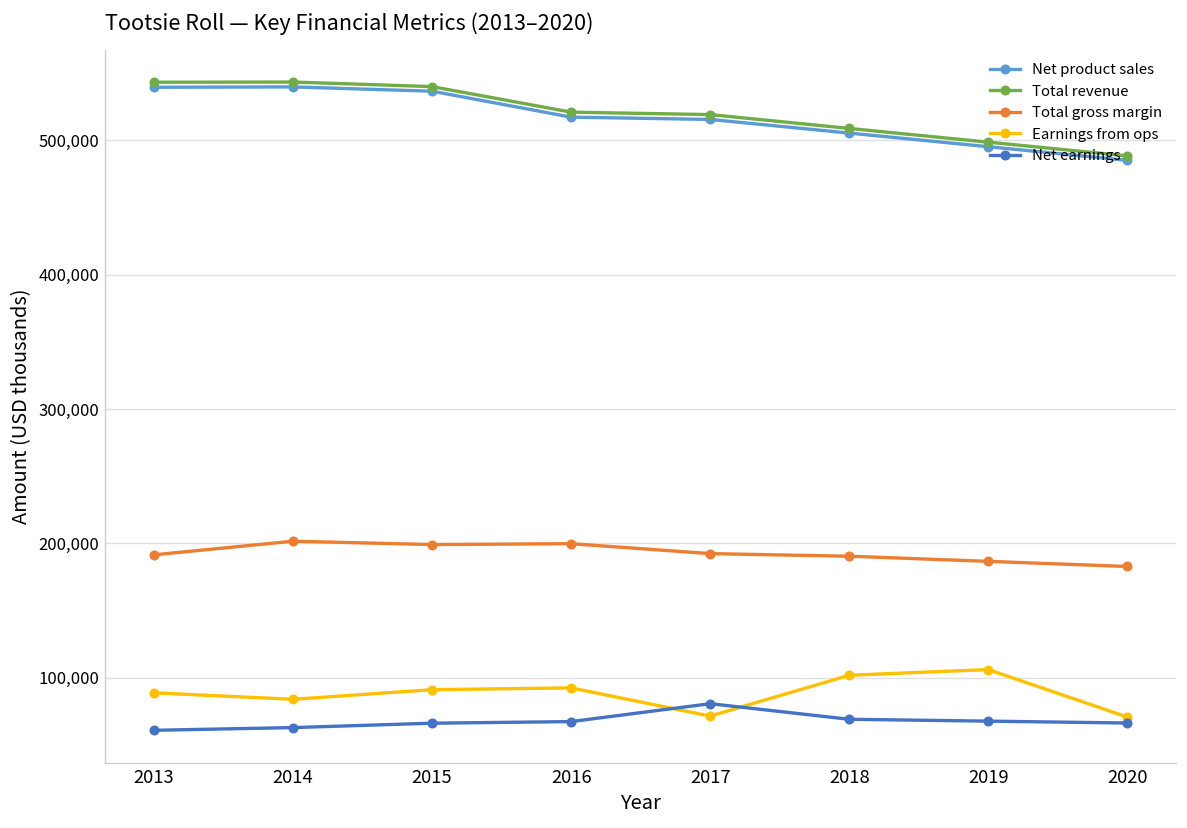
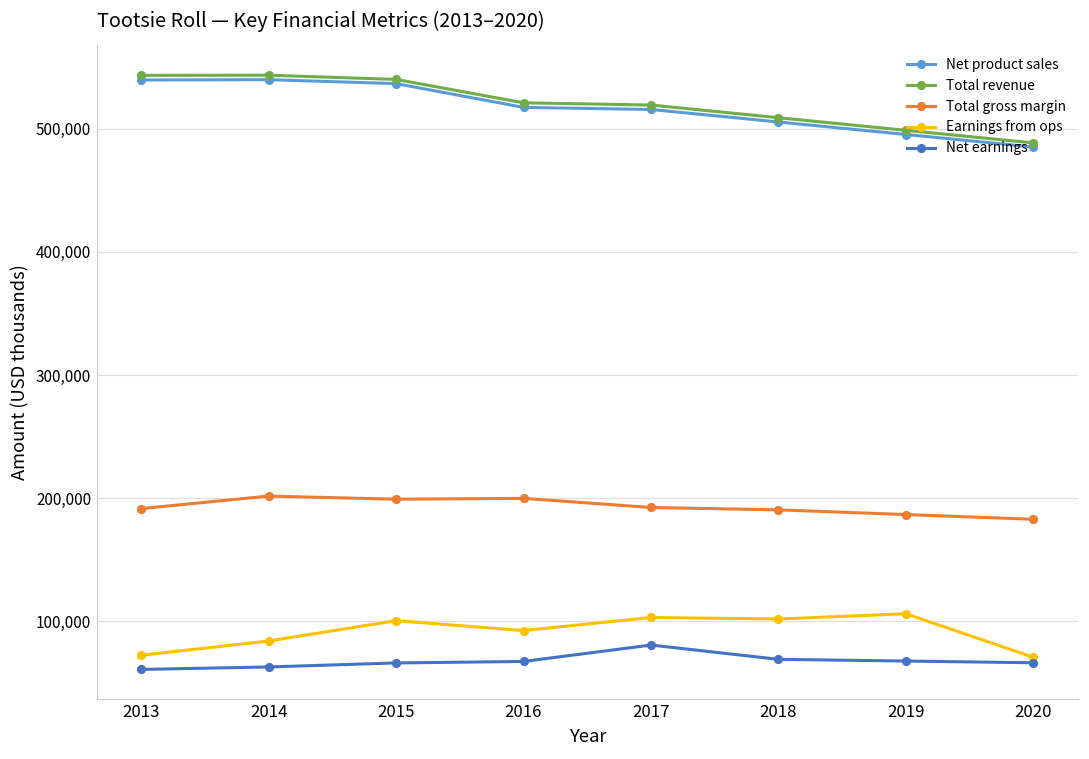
Earnings from ops, 2013: 89,000 -> 72,000
Earnings from ops, 2015: 91,000 -> 100,000
Earnings from ops, 2017: 71,000 -> 103,000
